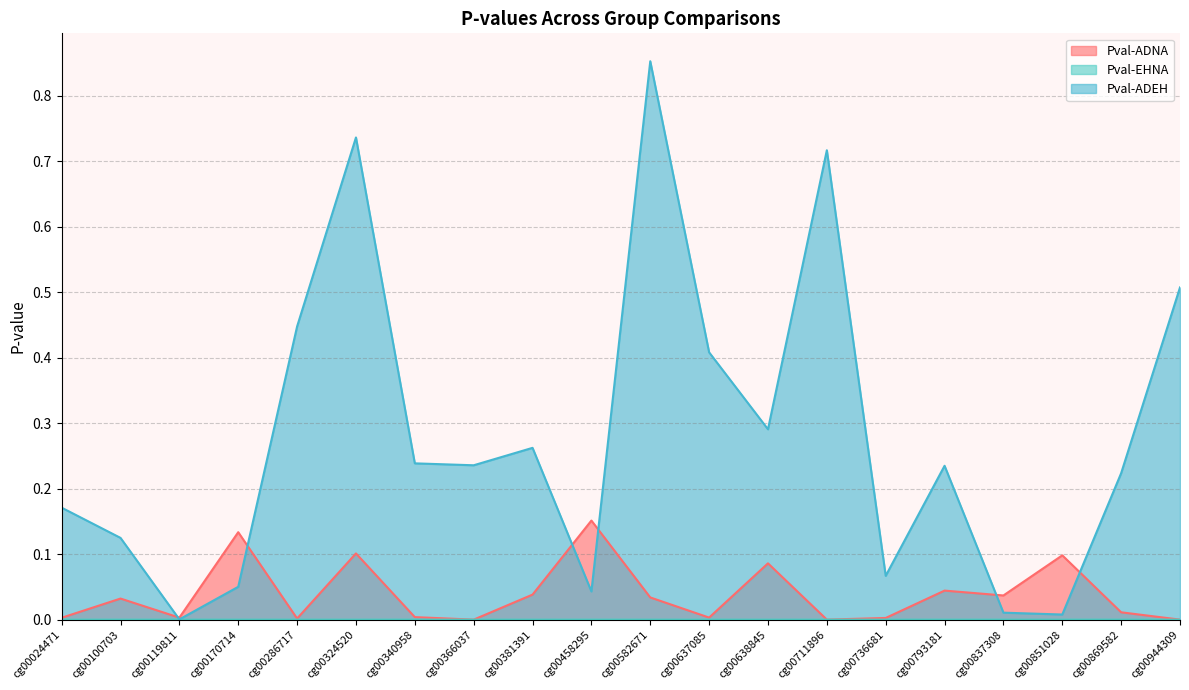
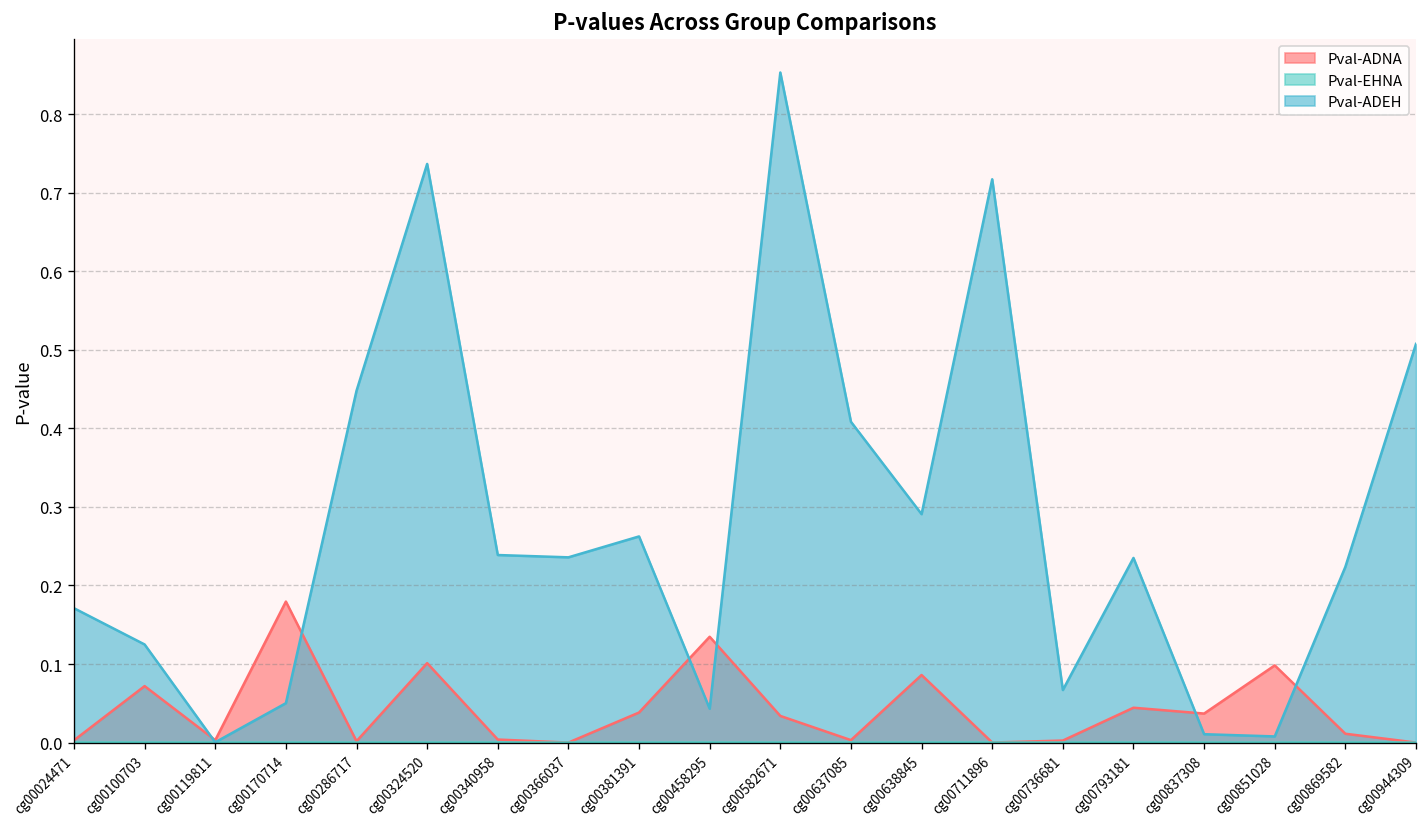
Pval-ADNA, cg00100703: 0.03 -> 0.07
Pval-ADNA, cg00170714: 0.13 -> 0.18
Pval-ADNA, cg00458295: 0.15 -> 0.13
